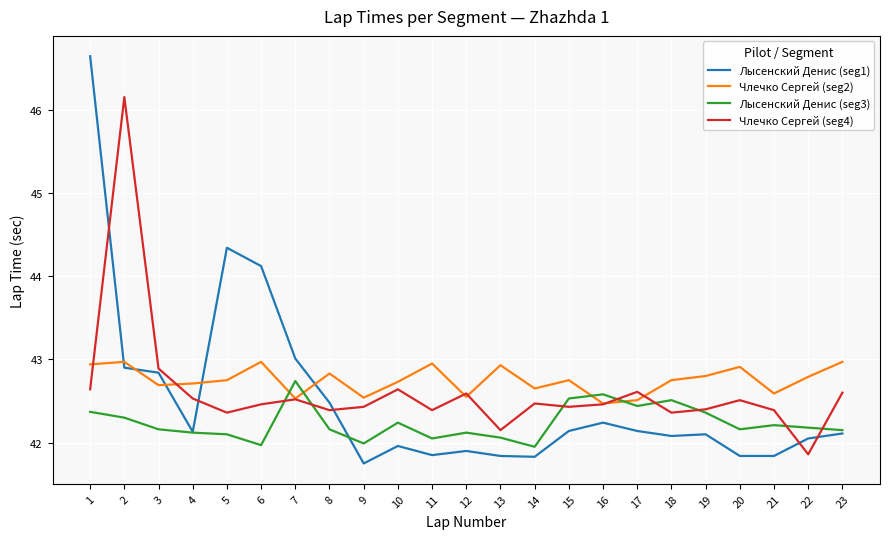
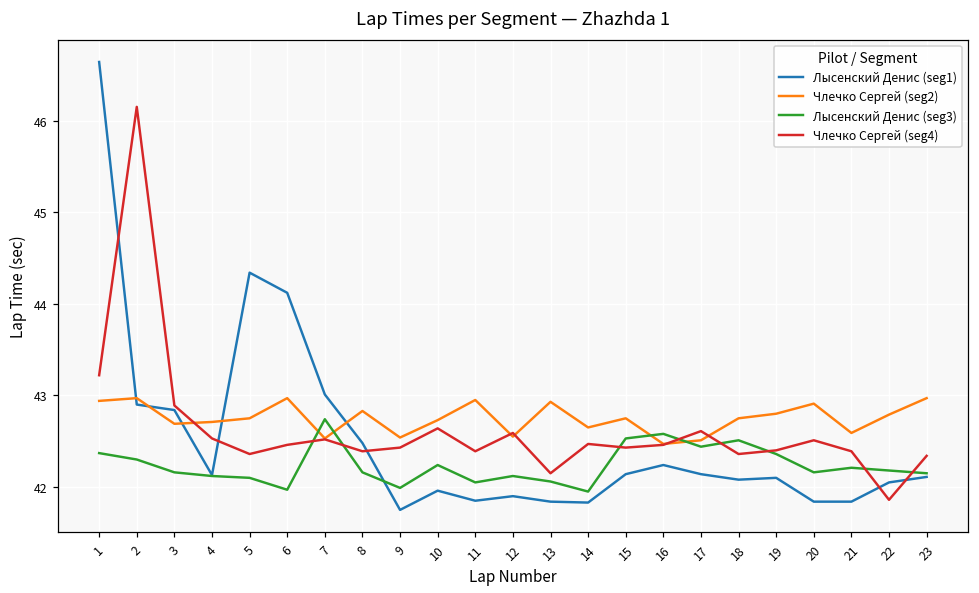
Члечко Сергей (seg4), 1: 42.6 -> 43.2
Члечко Сергей (seg4), 23: 42.6 -> 42.3
